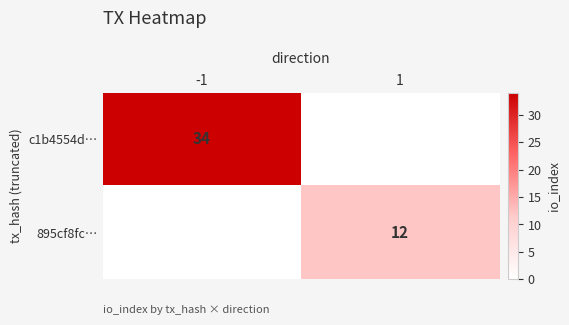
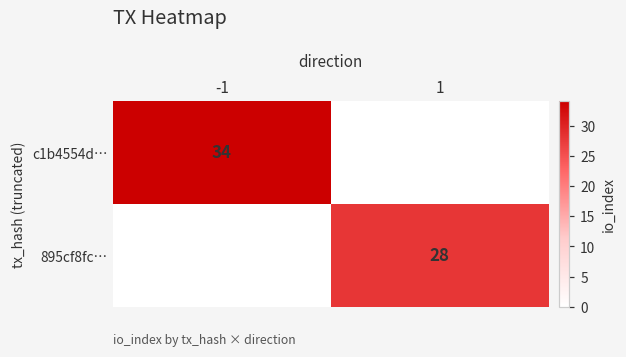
895cf8fc…, 1: 12 -> 28
